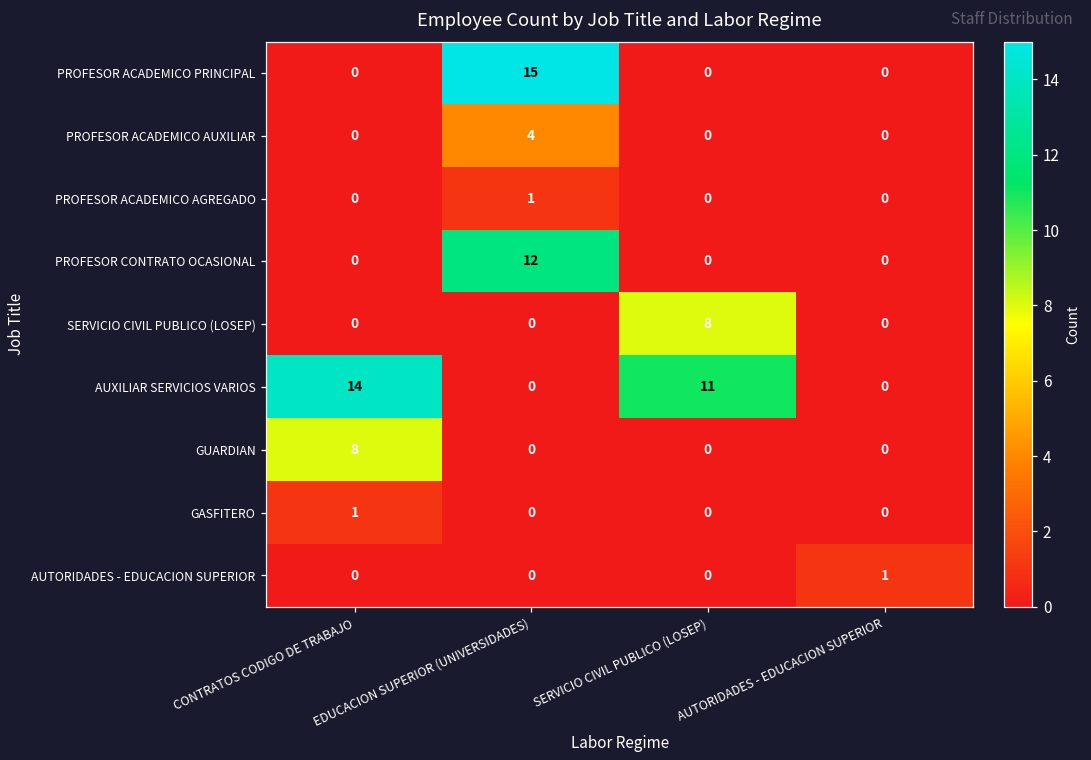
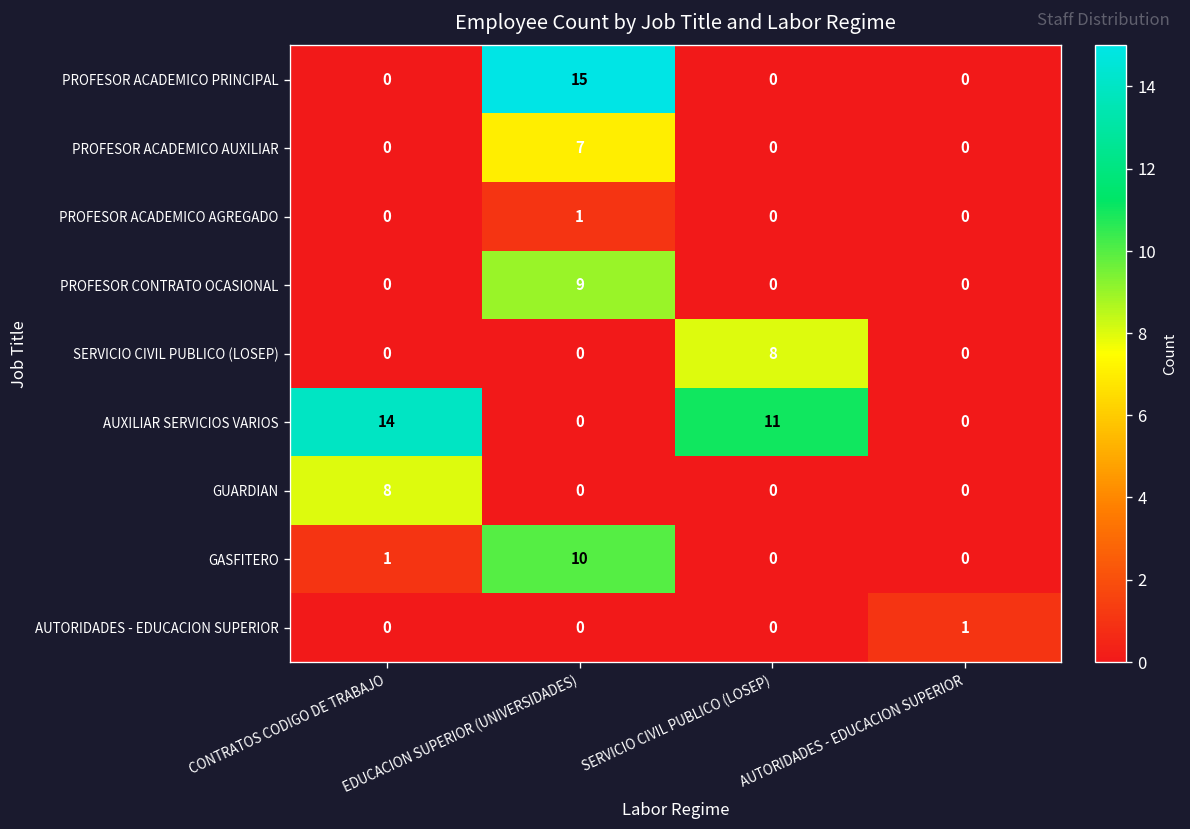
PROFESOR ACADEMICO AUXILIAR, EDUCACION SUPERIOR (UNIVERSIDADES): 4 -> 7
PROFESOR CONTRATO OCASIONAL, EDUCACION SUPERIOR (UNIVERSIDADES): 12 -> 9
GASFITERO, EDUCACION SUPERIOR (UNIVERSIDADES): 0 -> 10
